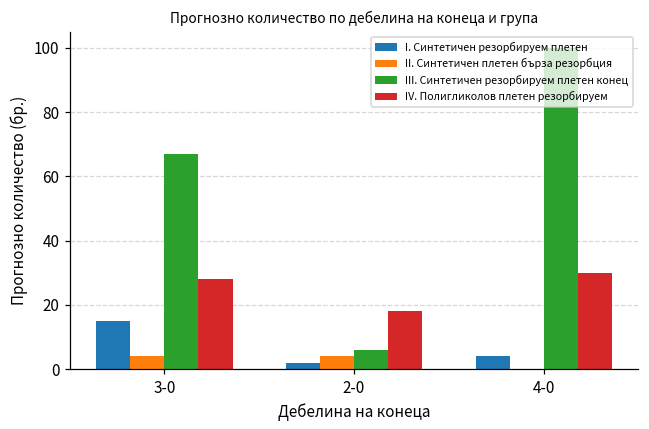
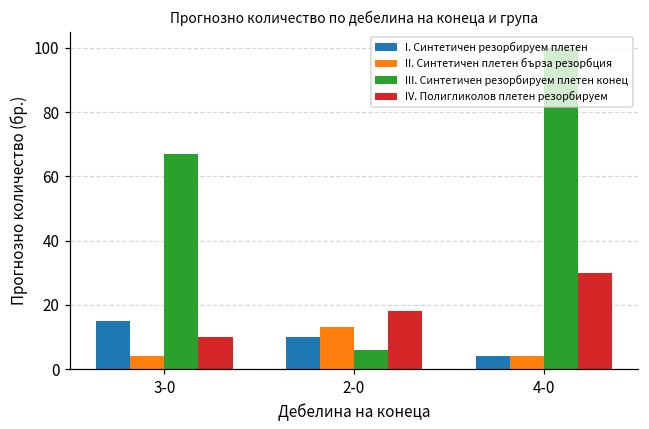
ІV. Полигликолов плетен резорбируем, 3-0: 28 -> 10
І. Синтетичен резорбируем плетен, 2-0: 2 -> 10
ІІ. Синтетичен плетен бърза резорбция, 2-0: 4 -> 13
ІІ. Синтетичен плетен бърза резорбция, 4-0: 0 -> 4
